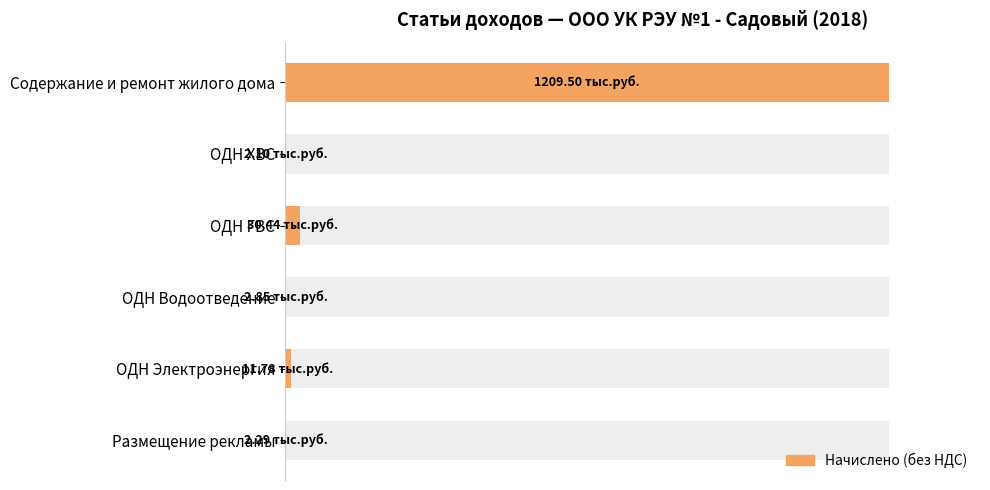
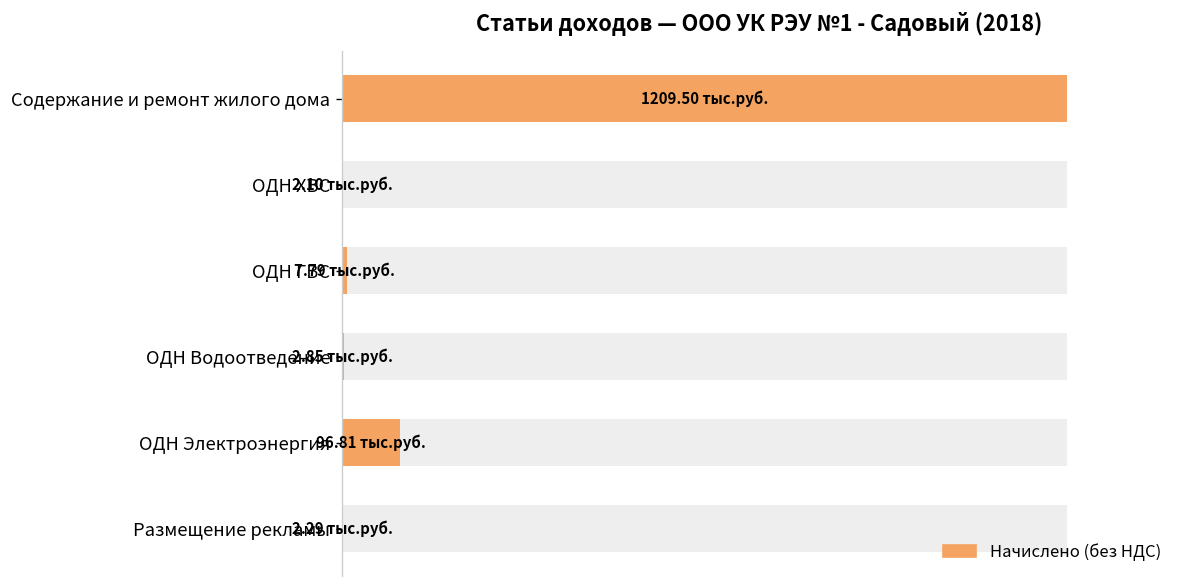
Начислено (без НДС), ОДН ГВС: 30.44 -> 7.79
Начислено (без НДС), ОДН Электроэнергия: 11.78 -> 96.81
